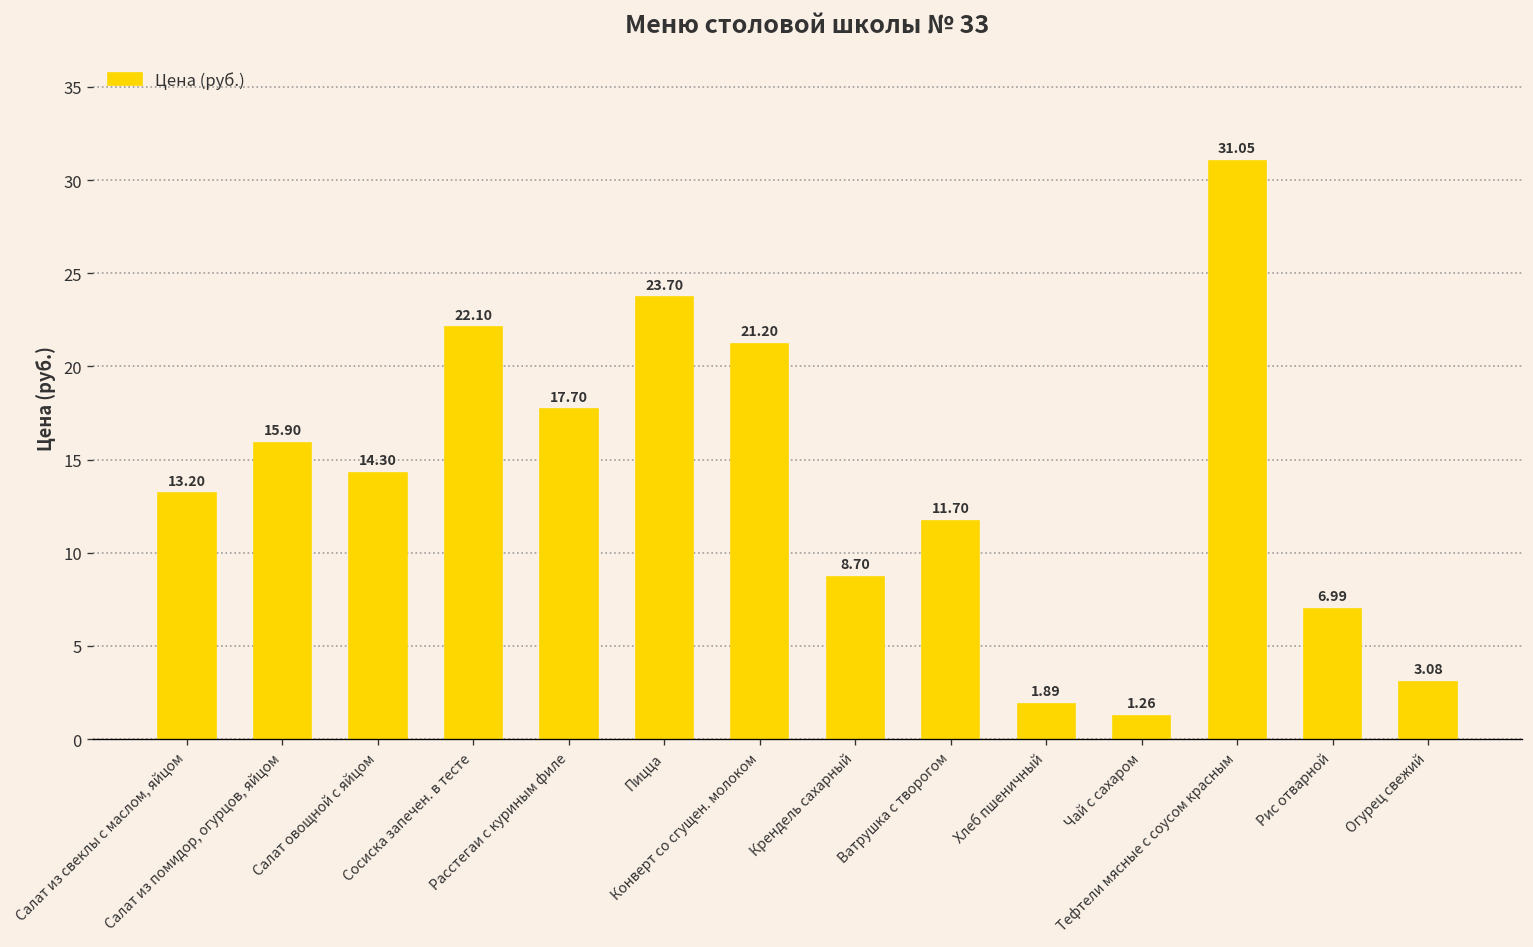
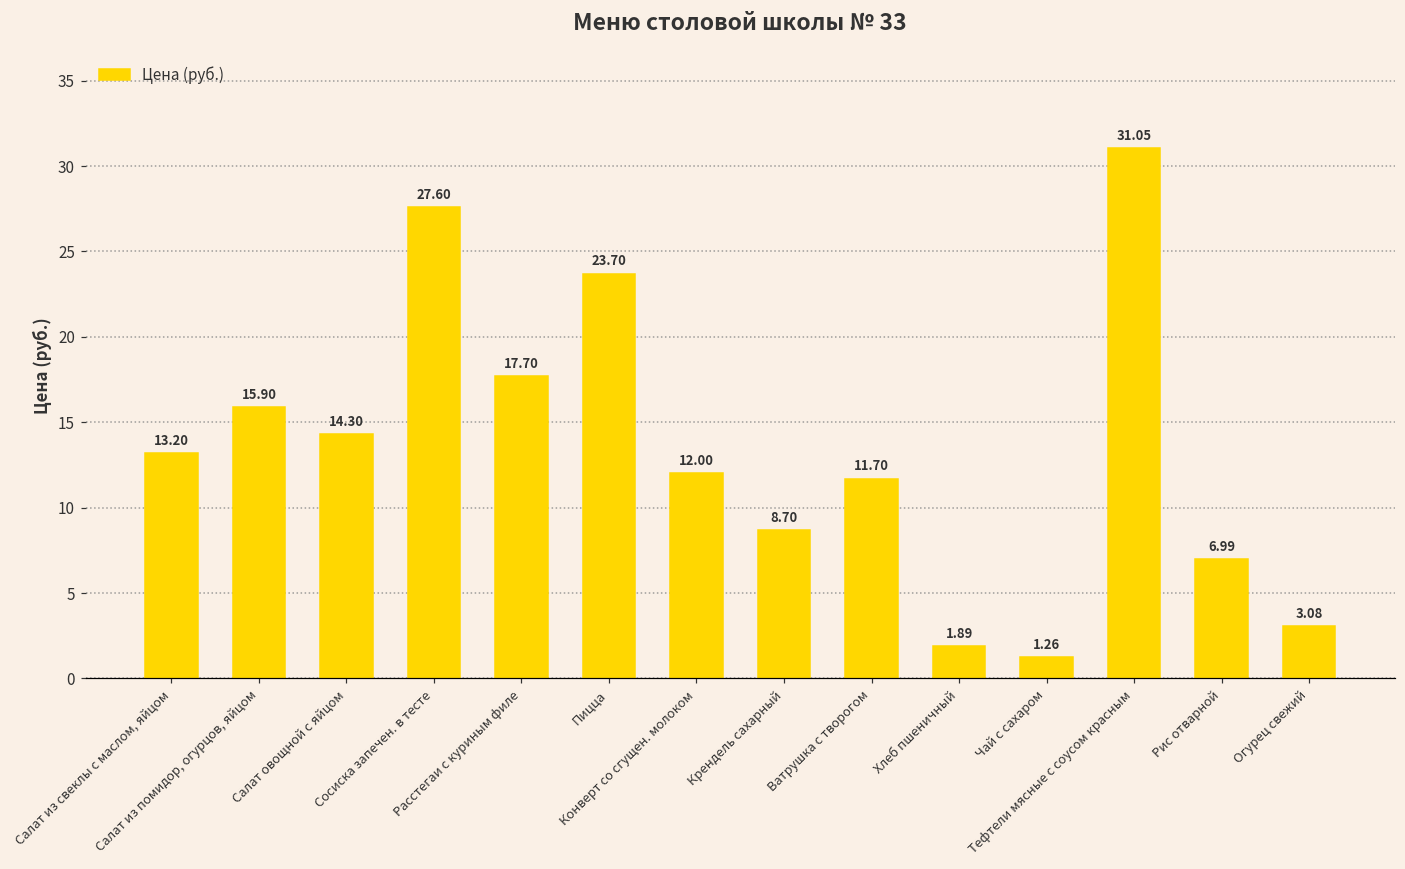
Сосиска запечен. в тесте: 22.10 -> 27.60
Конверт со сгущен. молоком: 21.20 -> 12.00
